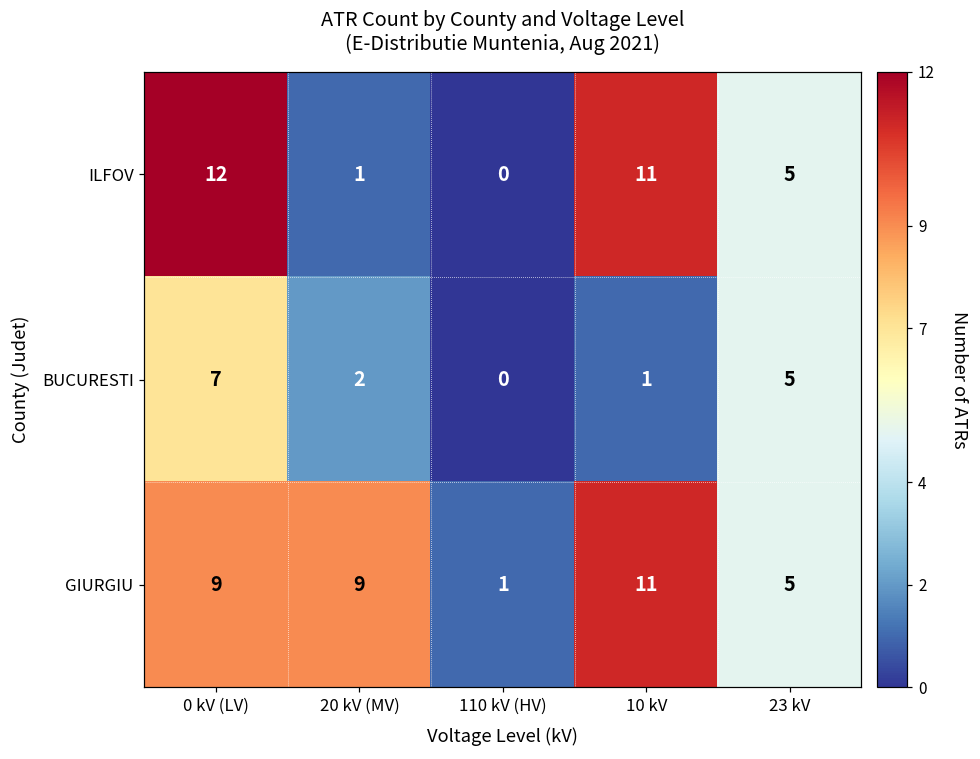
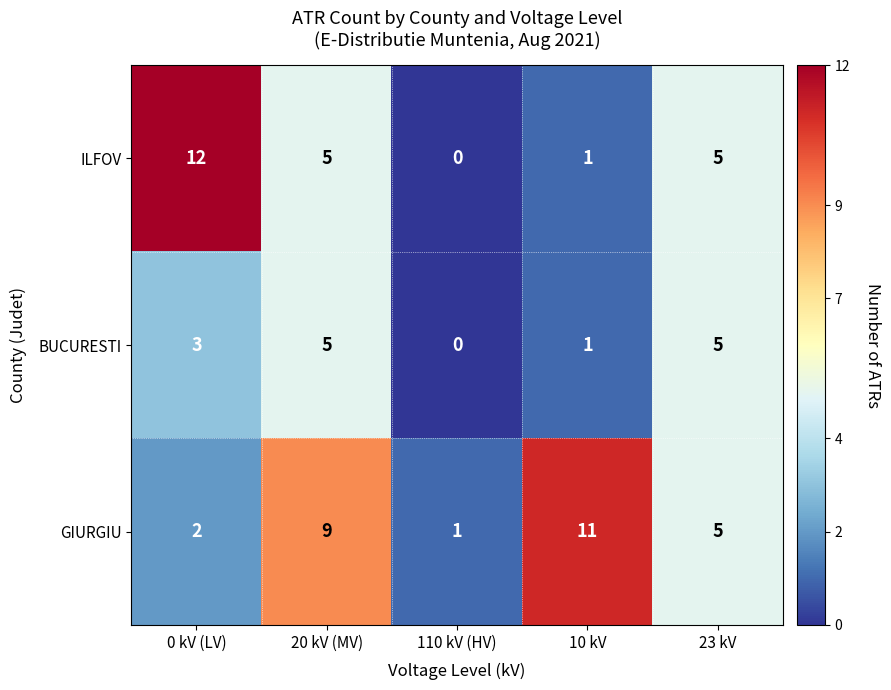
ILFOV, 20 kV (MV): 1 -> 5
ILFOV, 10 kV: 11 -> 1
BUCURESTI, 0 kV (LV): 7 -> 3
BUCURESTI, 20 kV (MV): 2 -> 5
GIURGIU, 0 kV (LV): 9 -> 2
